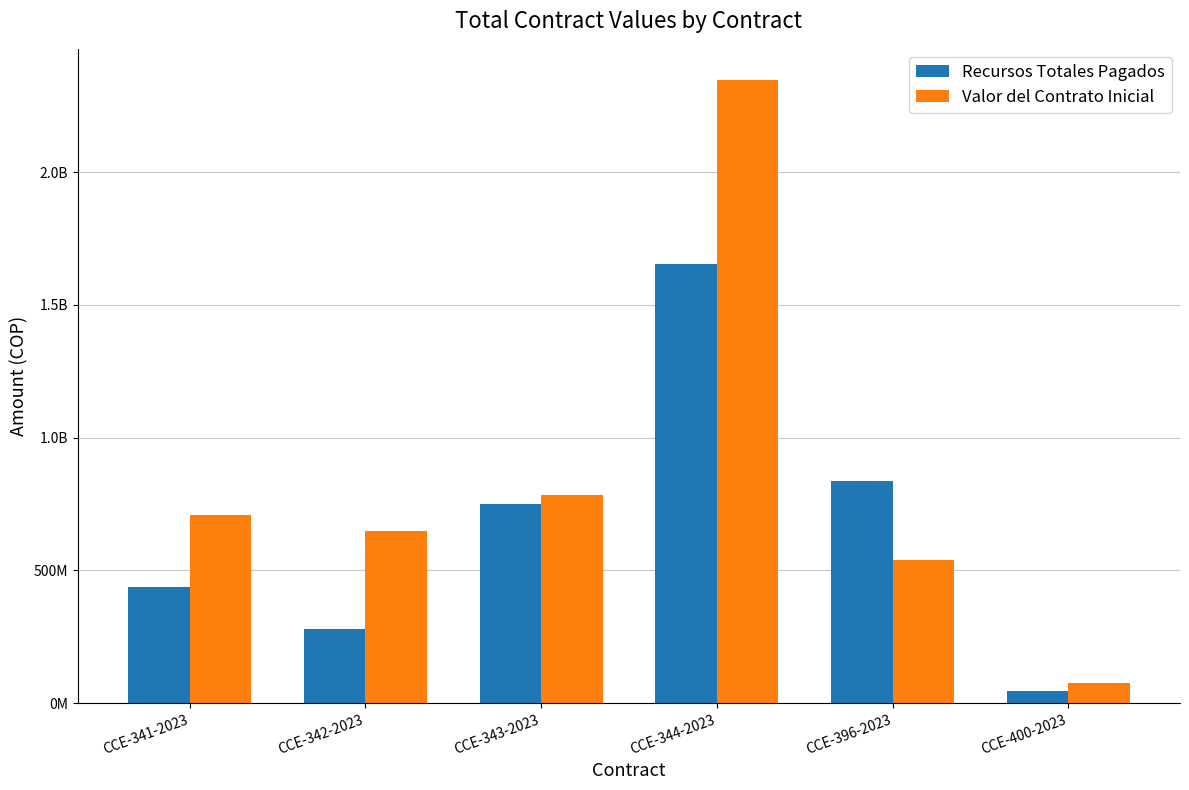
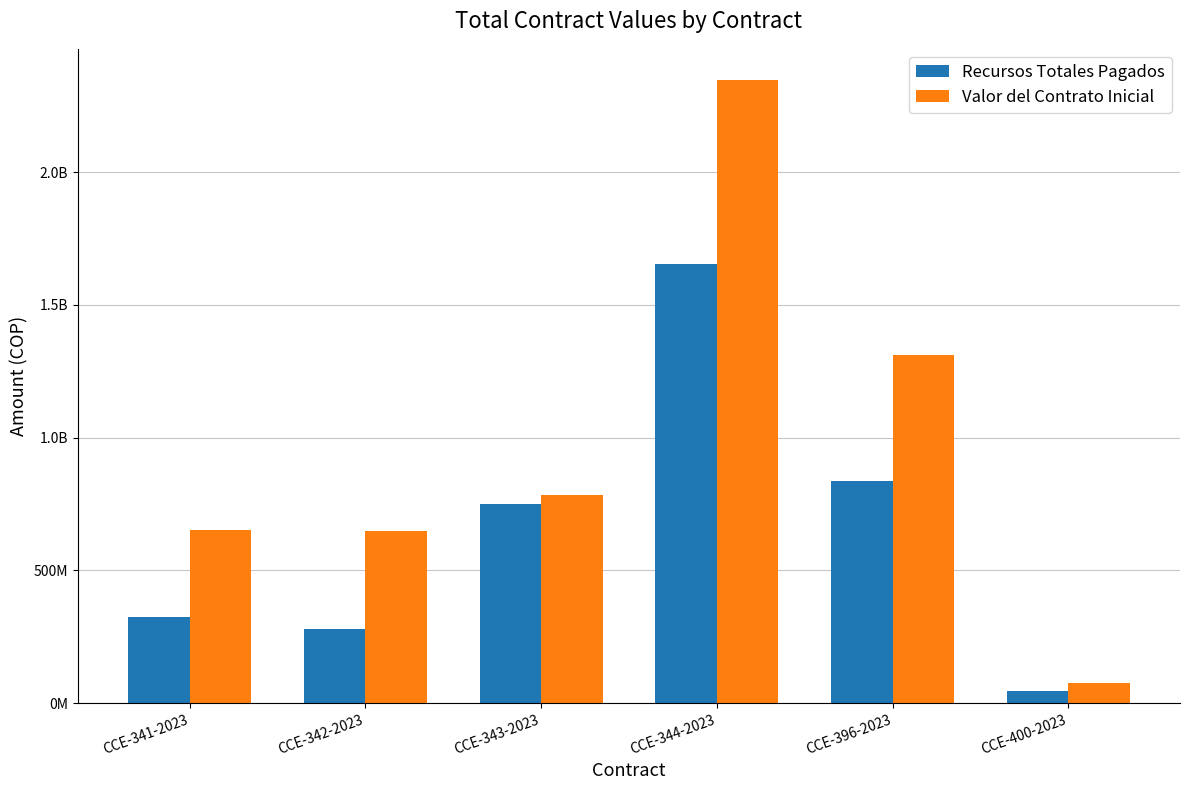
Recursos Totales Pagados, CCE-341-2023: 440000000 -> 320000000
Valor del Contrato Inicial, CCE-341-2023: 710000000 -> 650000000
Valor del Contrato Inicial, CCE-396-2023: 540000000 -> 1310000000
